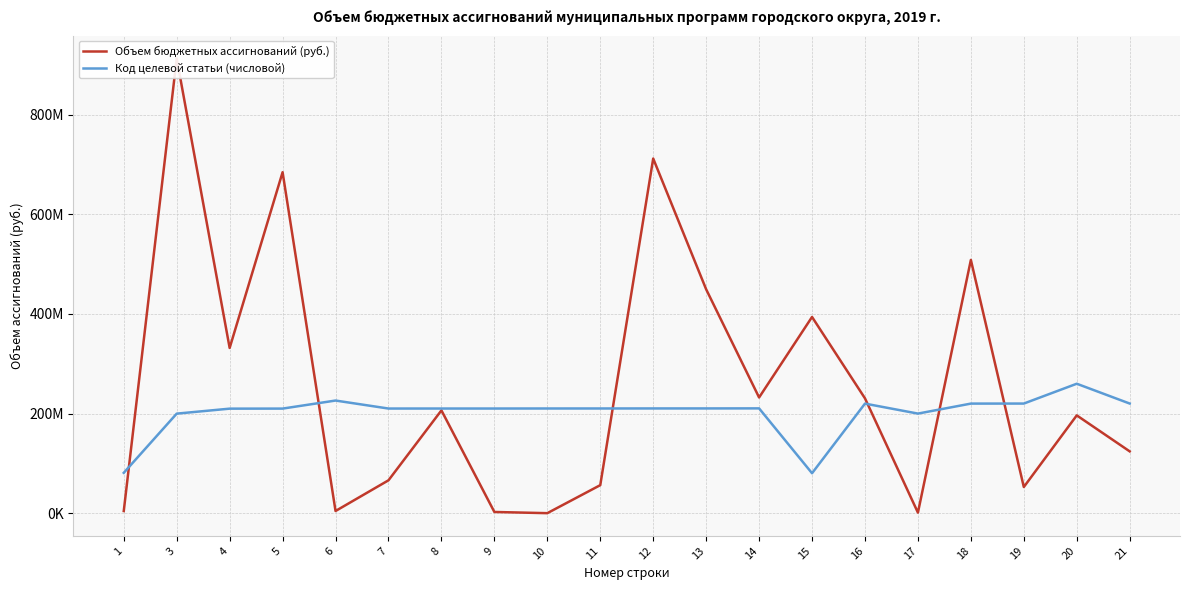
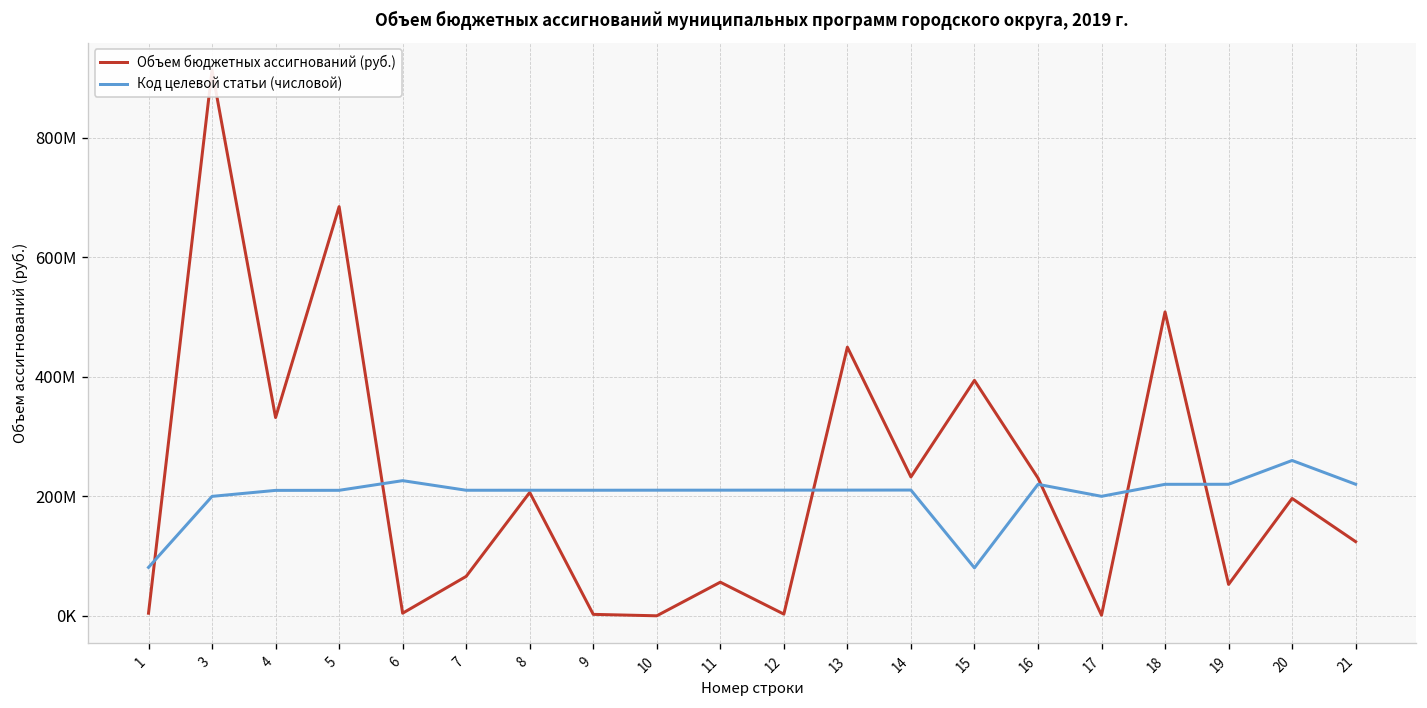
Объем бюджетных ассигнований (руб.), 12: 710000000 -> 0
